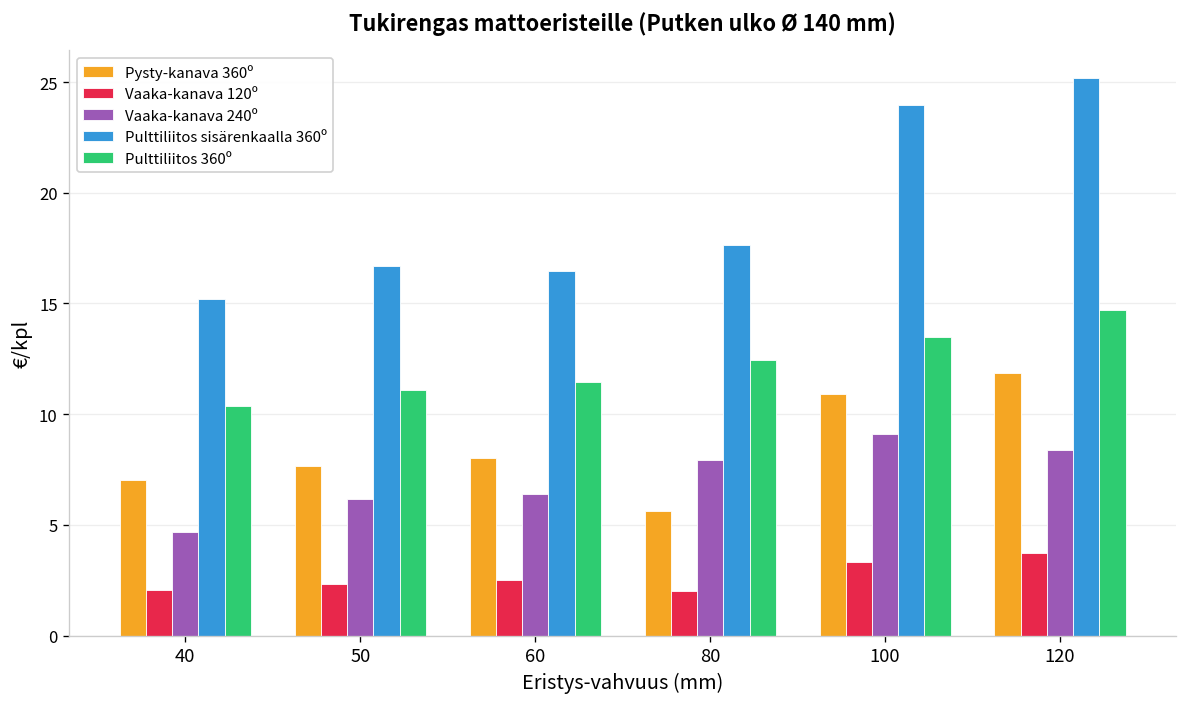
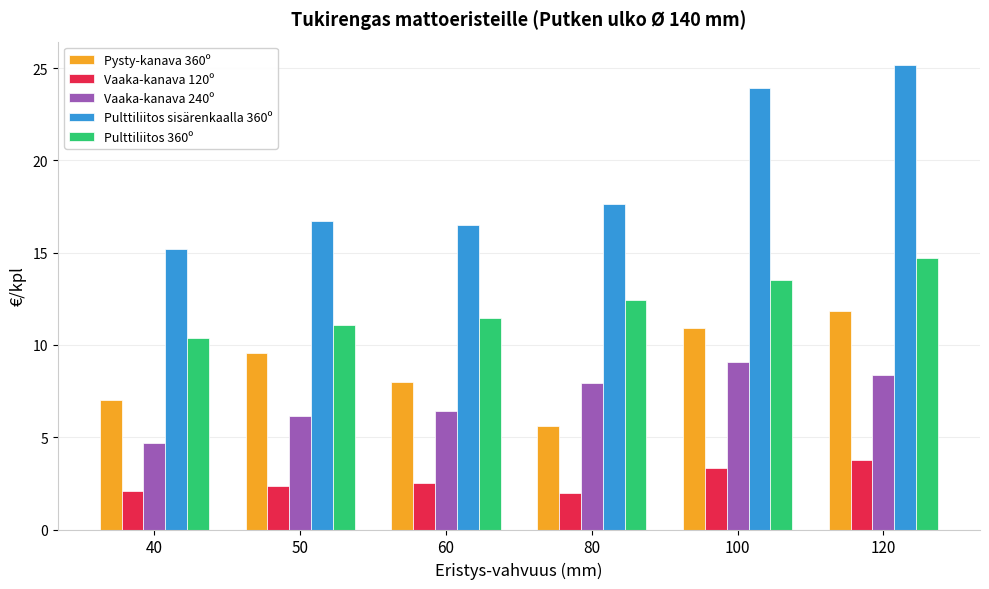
Pysty-kanava 360º, 50: 7.7 -> 9.6
